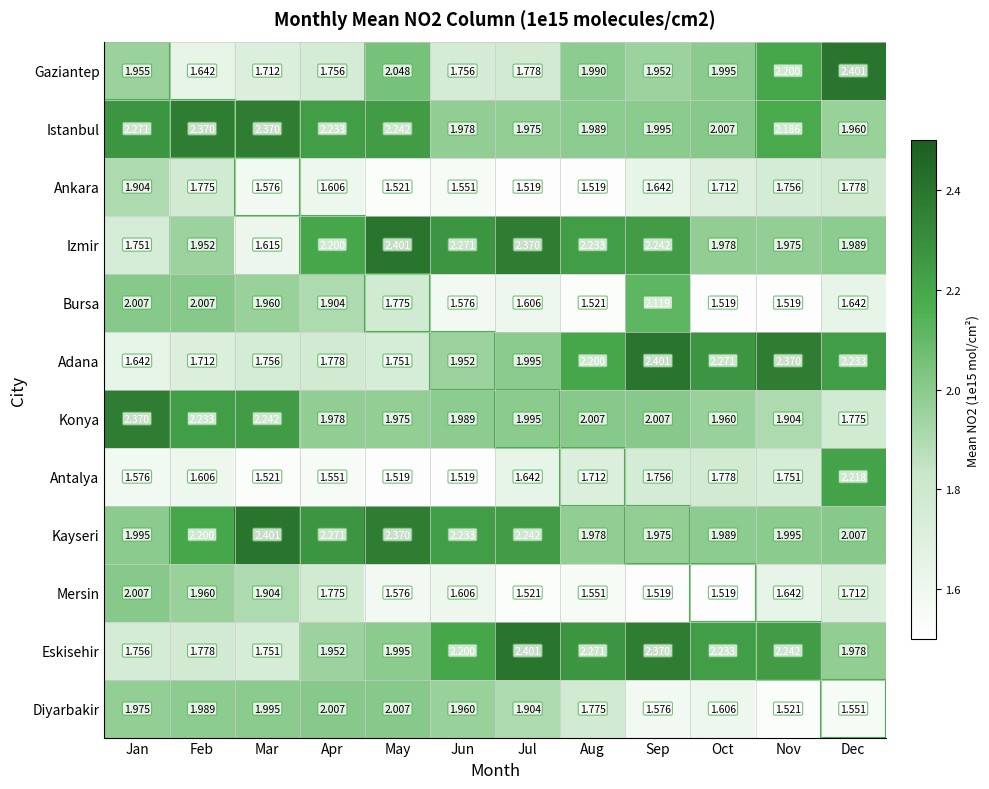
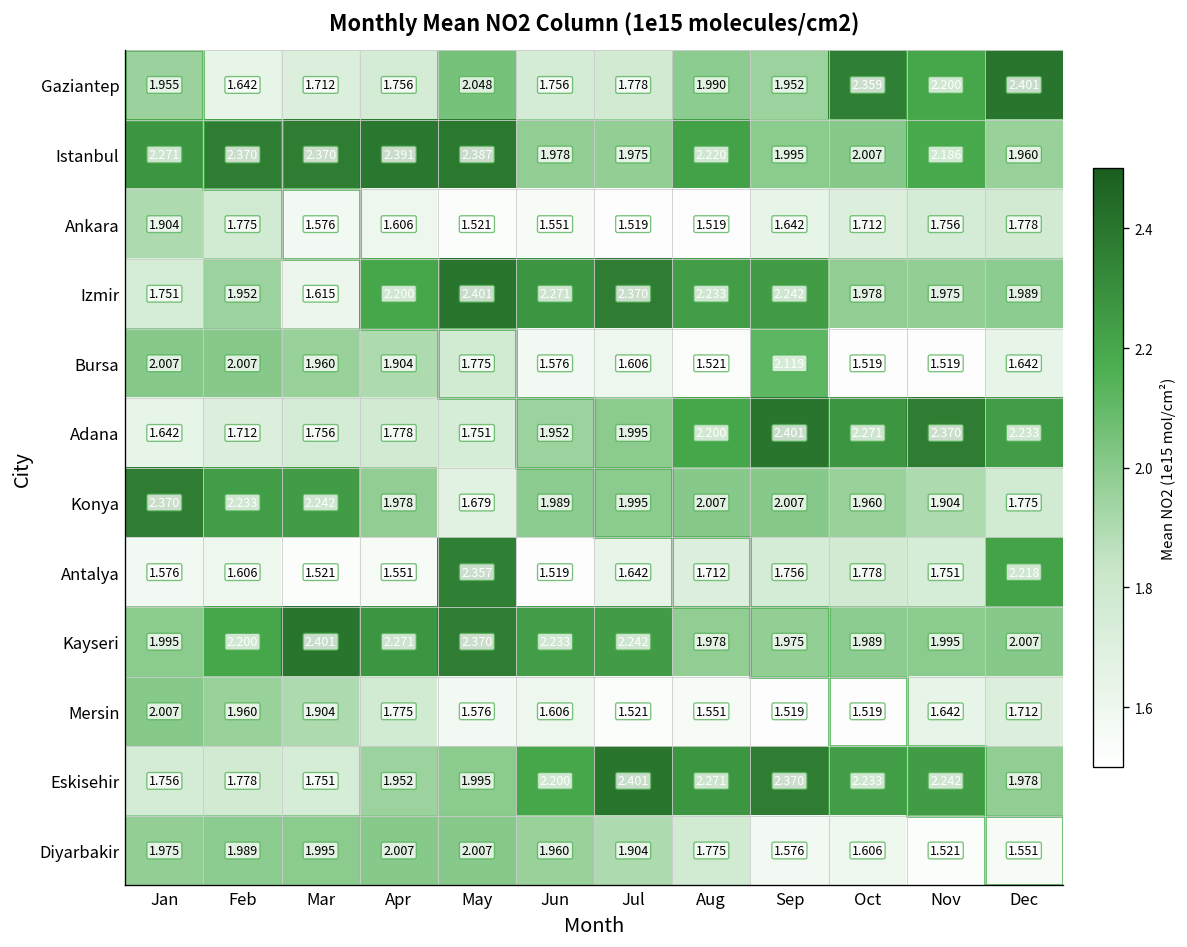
Gaziantep, Oct: 1.995 -> 2.359
Istanbul, Apr: 2.233 -> 2.391
Istanbul, May: 2.242 -> 2.387
Istanbul, Aug: 1.989 -> 2.220
Konya, May: 1.975 -> 1.679
Antalya, May: 1.519 -> 2.357
